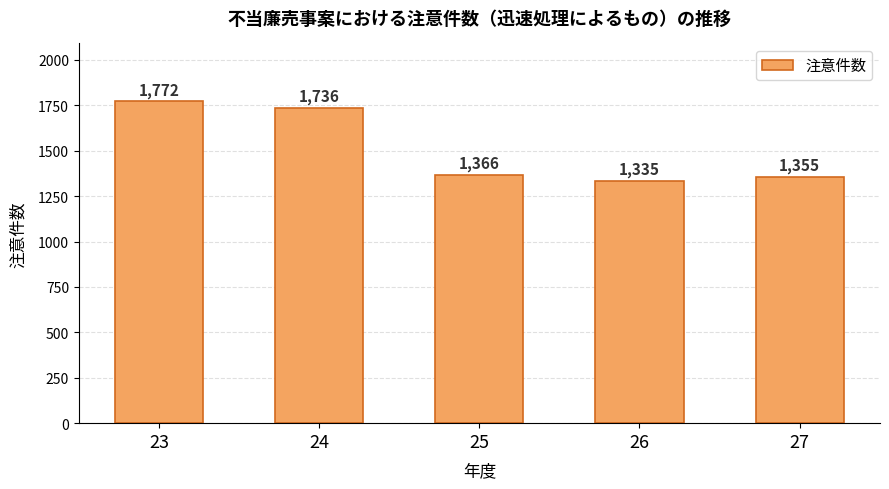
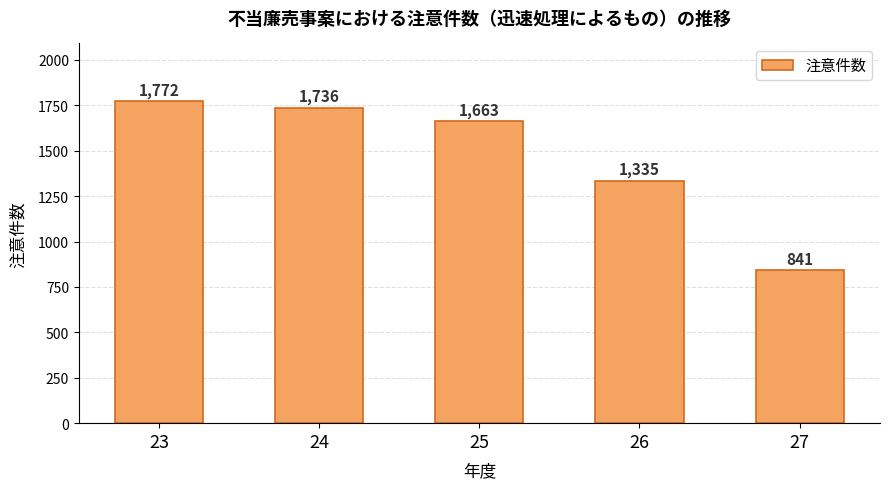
25: 1,366 -> 1,663
27: 1,355 -> 841
